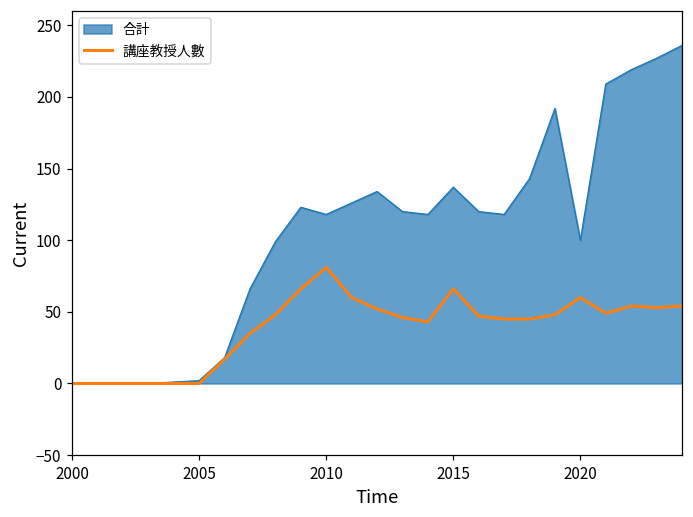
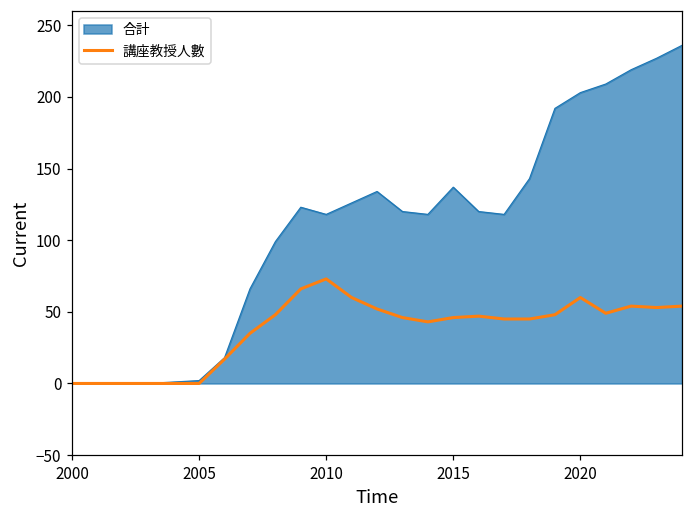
講座教授人數, 2010: 81 -> 73
講座教授人數, 2015: 66 -> 46
合計, 2020: 100 -> 203
